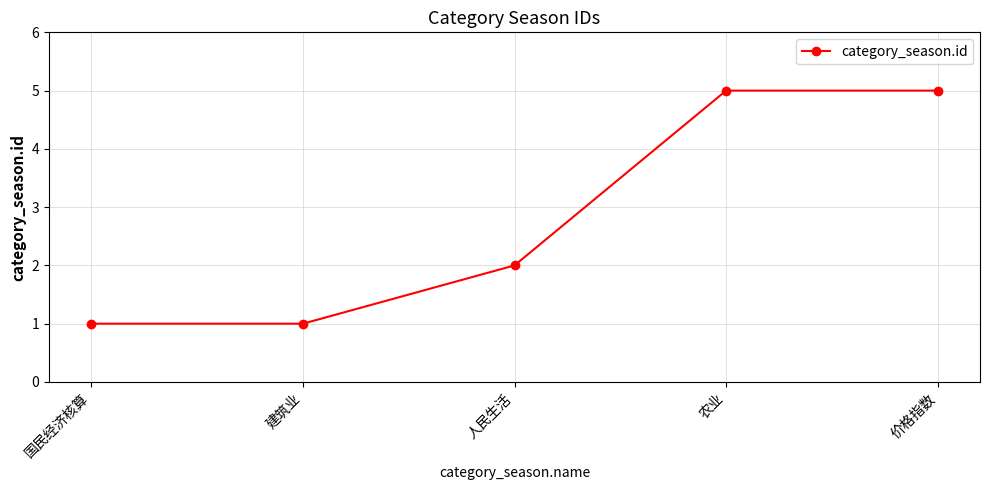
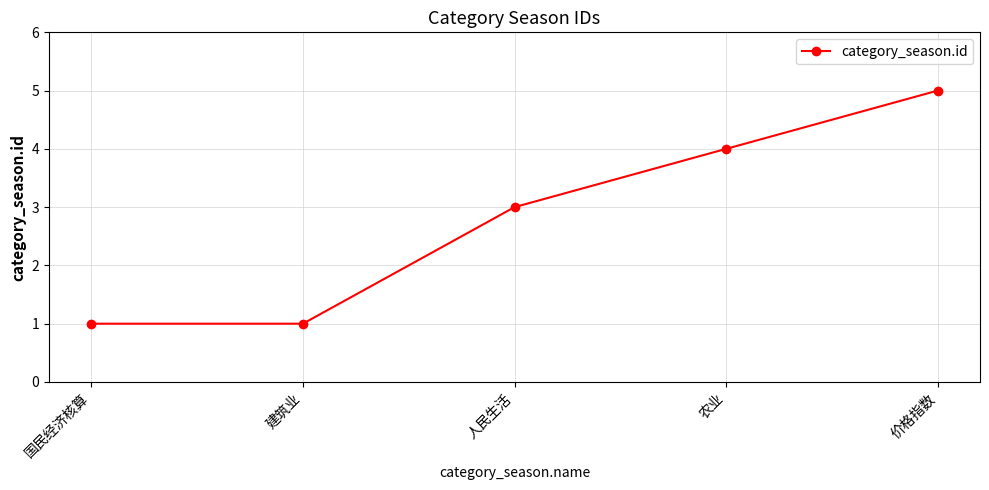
人民生活: 2 -> 3
农业: 5 -> 4
